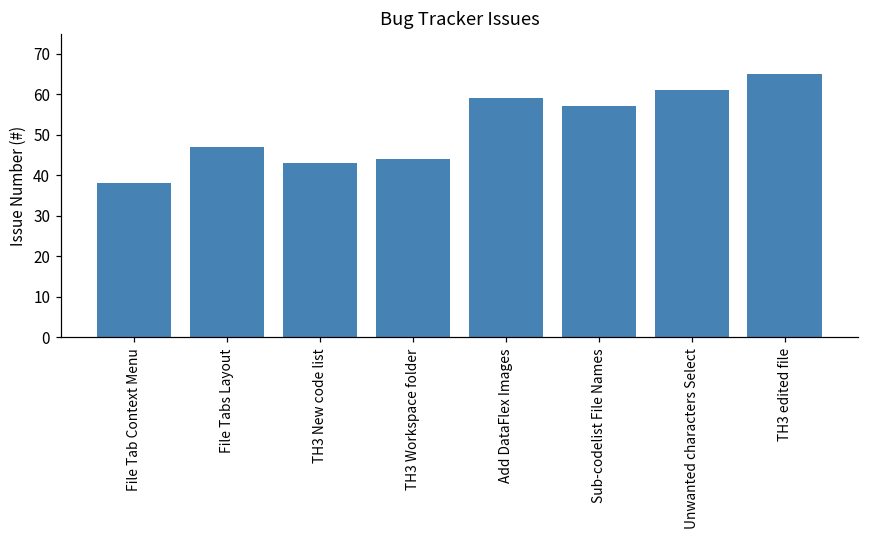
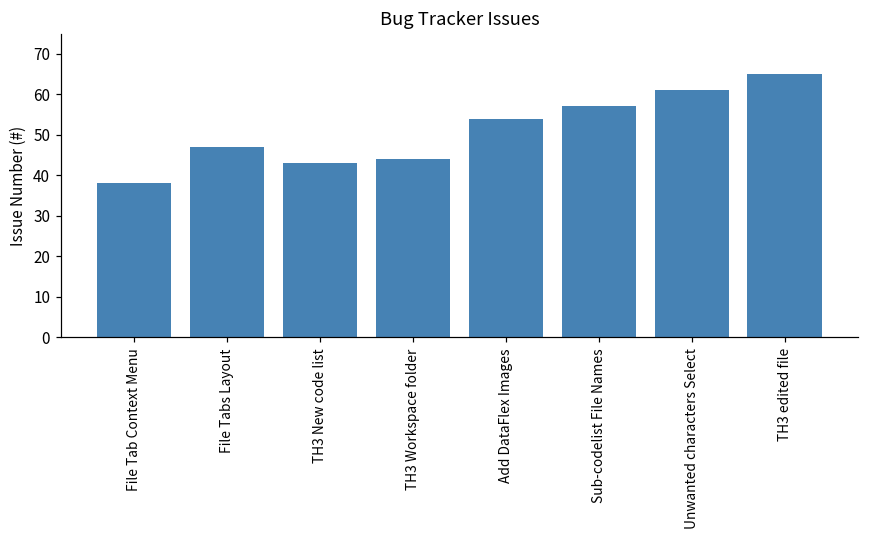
Add DataFlex Images: 59 -> 54
